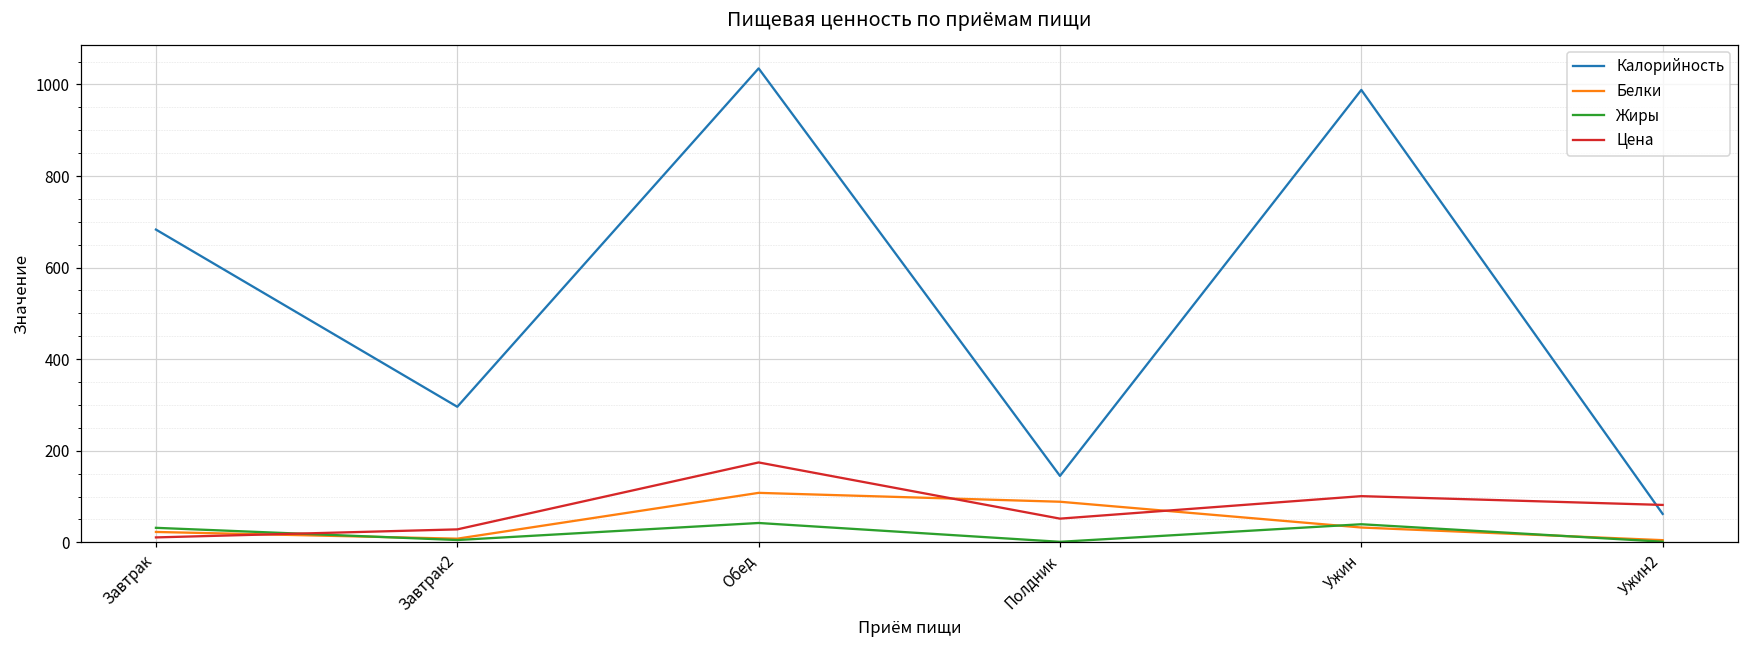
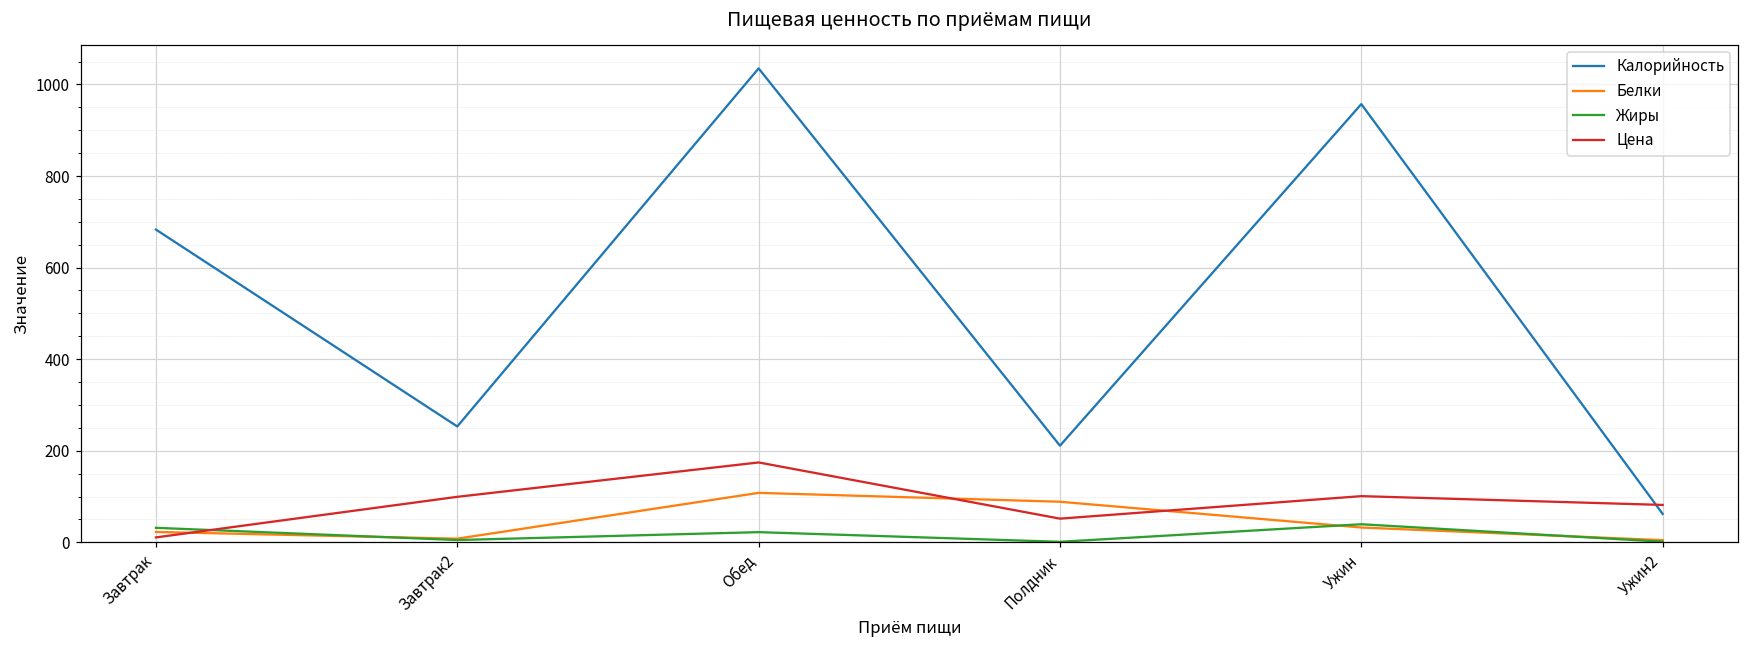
Калорийность, Завтрак2: 300 -> 250
Цена, Завтрак2: 30 -> 100
Жиры, Обед: 40 -> 20
Калорийность, Полдник: 150 -> 210
Калорийность, Ужин: 990 -> 960
